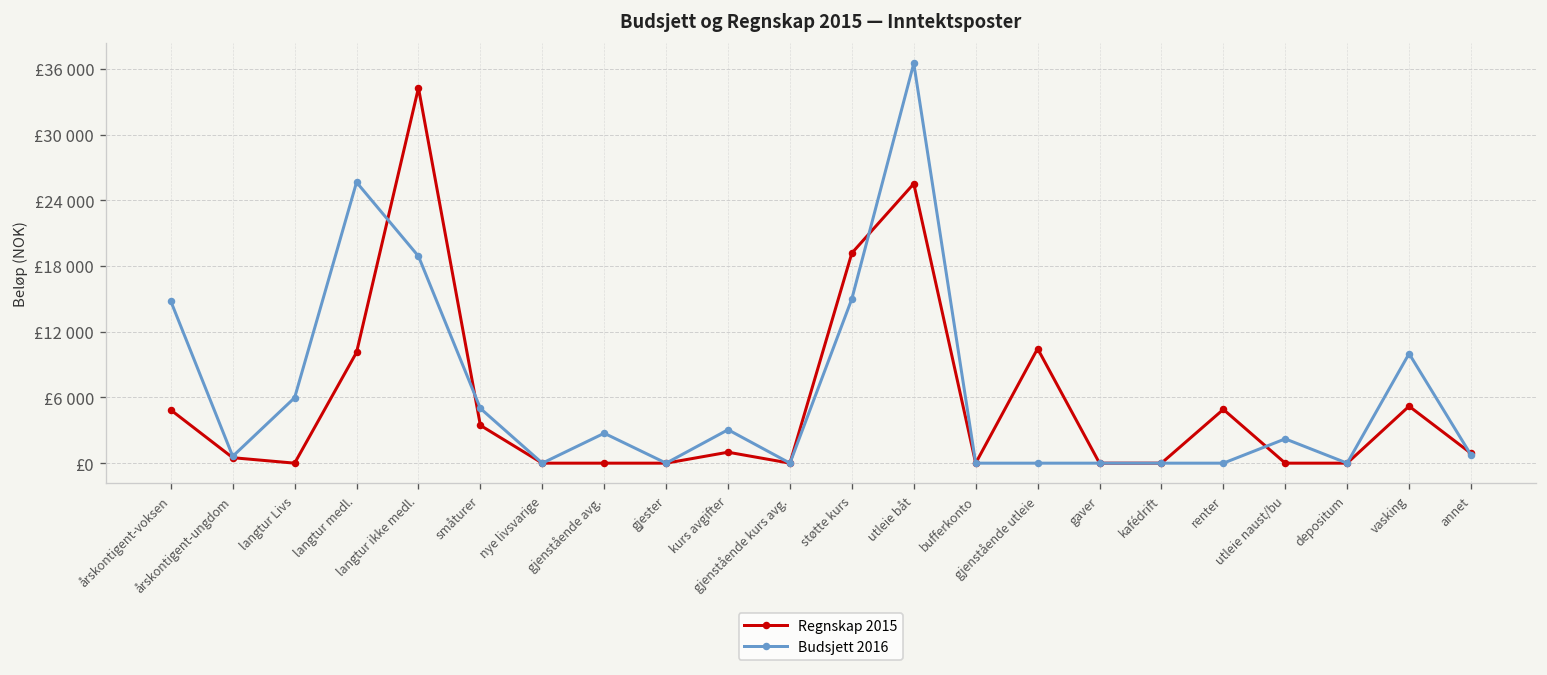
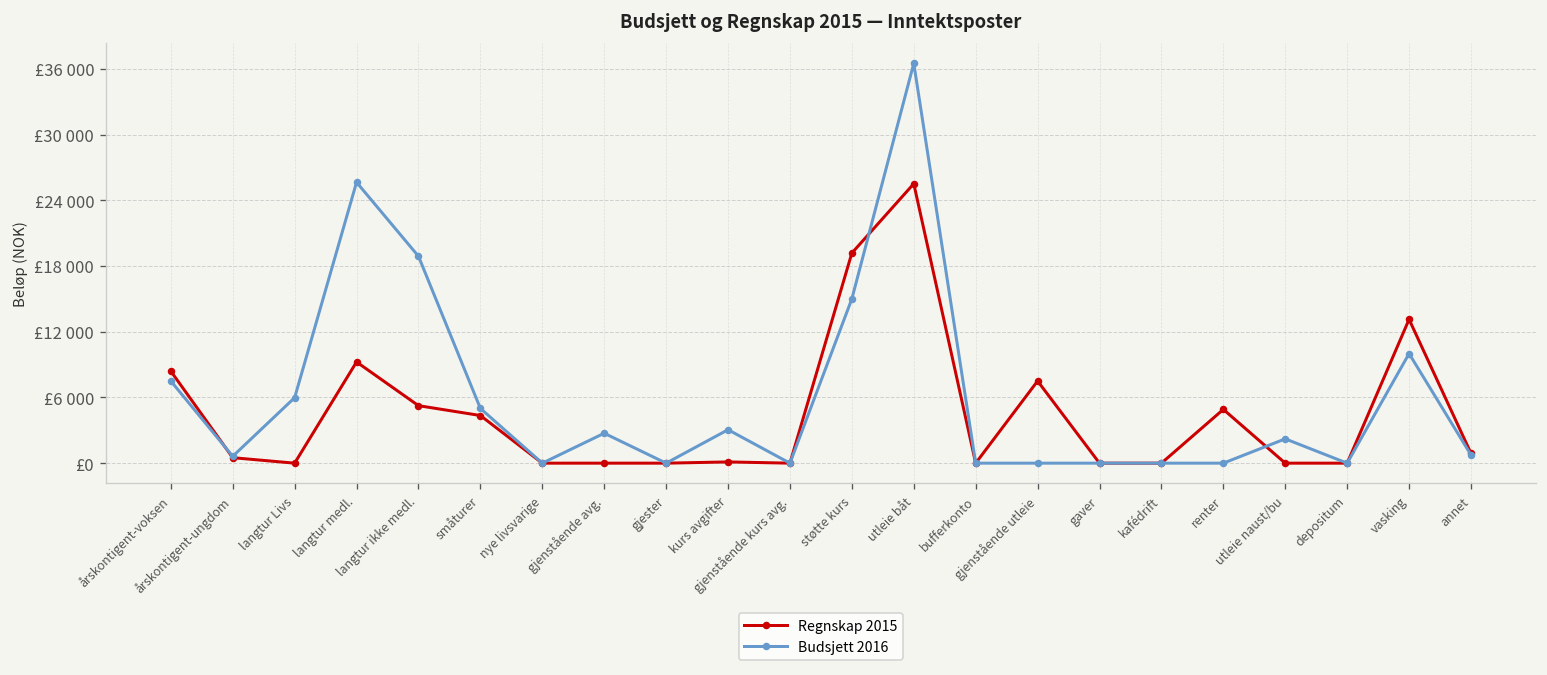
Regnskap 2015, årskontigent-voksen: £5000 -> £8000
Budsjett 2016, årskontigent-voksen: £15000 -> £8000
Regnskap 2015, langtur medl.: £10000 -> £9000
Regnskap 2015, langtur ikke medl.: £34000 -> £5000
Regnskap 2015, småturer: £3000 -> £4000
Regnskap 2015, kurs avgifter: £1000 -> £0
Regnskap 2015, gjenstående utleie: £10000 -> £8000
Regnskap 2015, vasking: £5000 -> £13000
